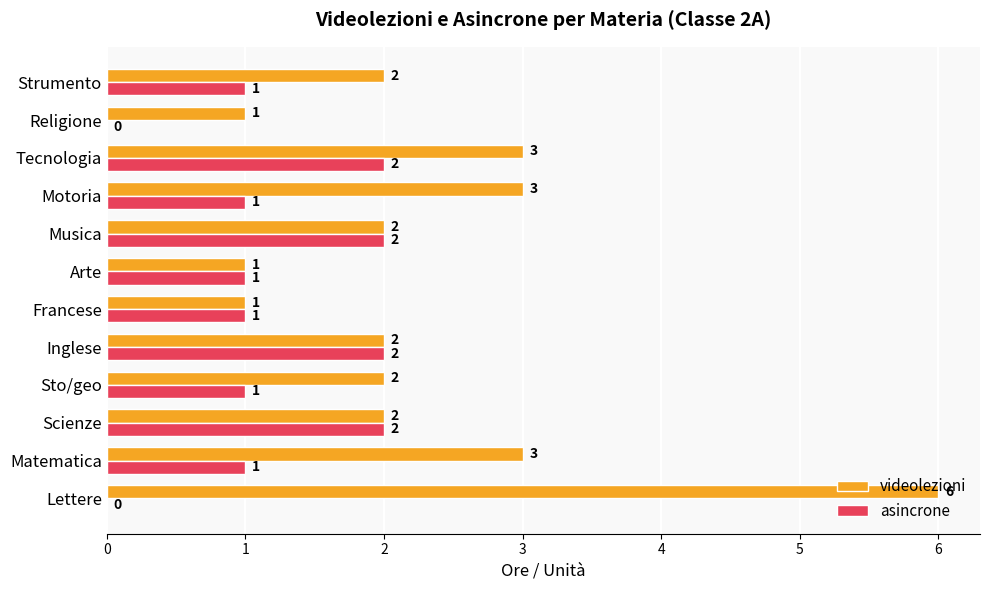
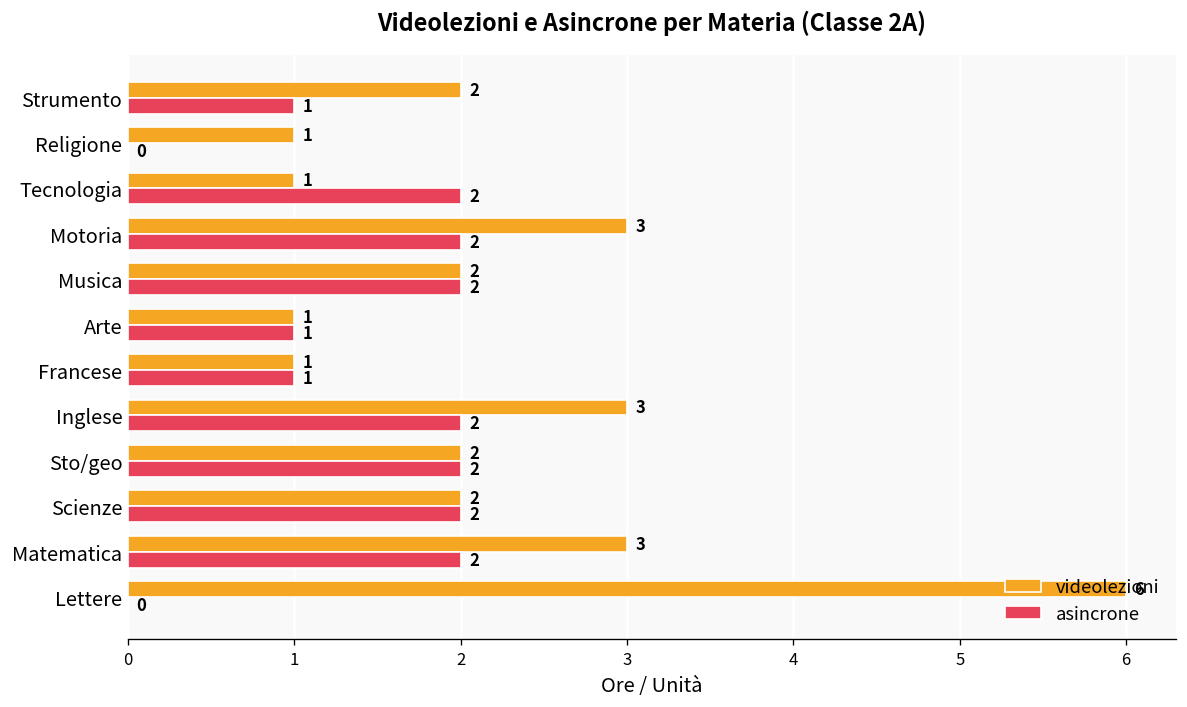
videolezioni, Tecnologia: 3 -> 1
asincrone, Motoria: 1 -> 2
videolezioni, Inglese: 2 -> 3
asincrone, Sto/geo: 1 -> 2
asincrone, Matematica: 1 -> 2
